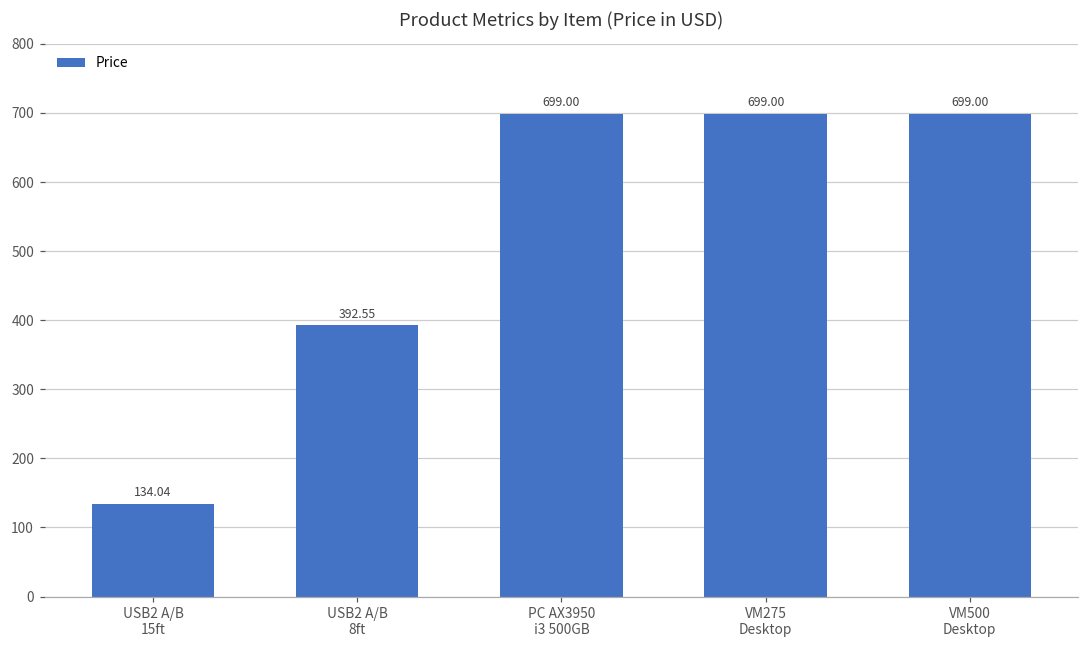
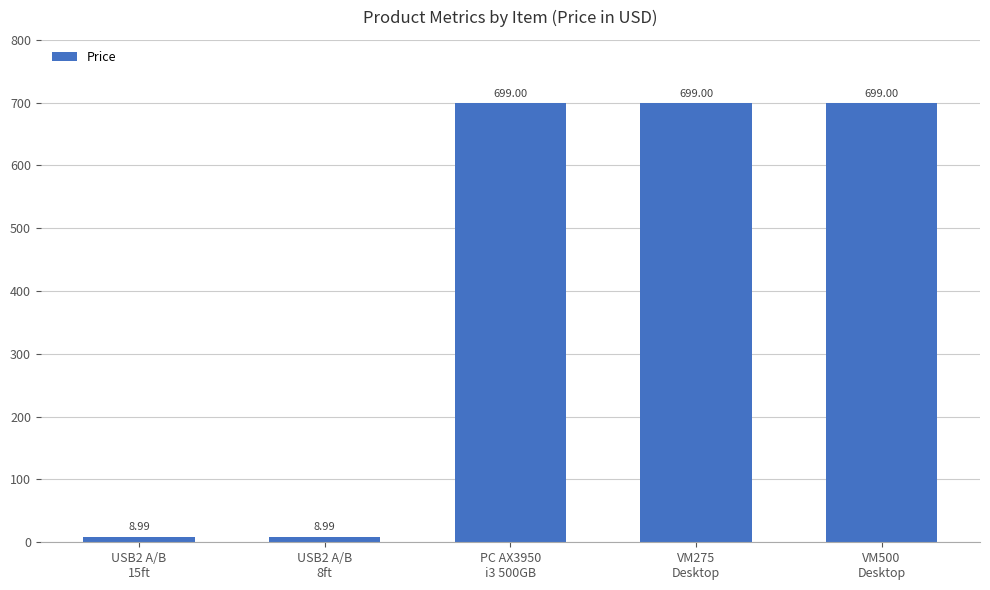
USB2 A/B 15ft: 134.04 -> 8.99
USB2 A/B 8ft: 392.55 -> 8.99
